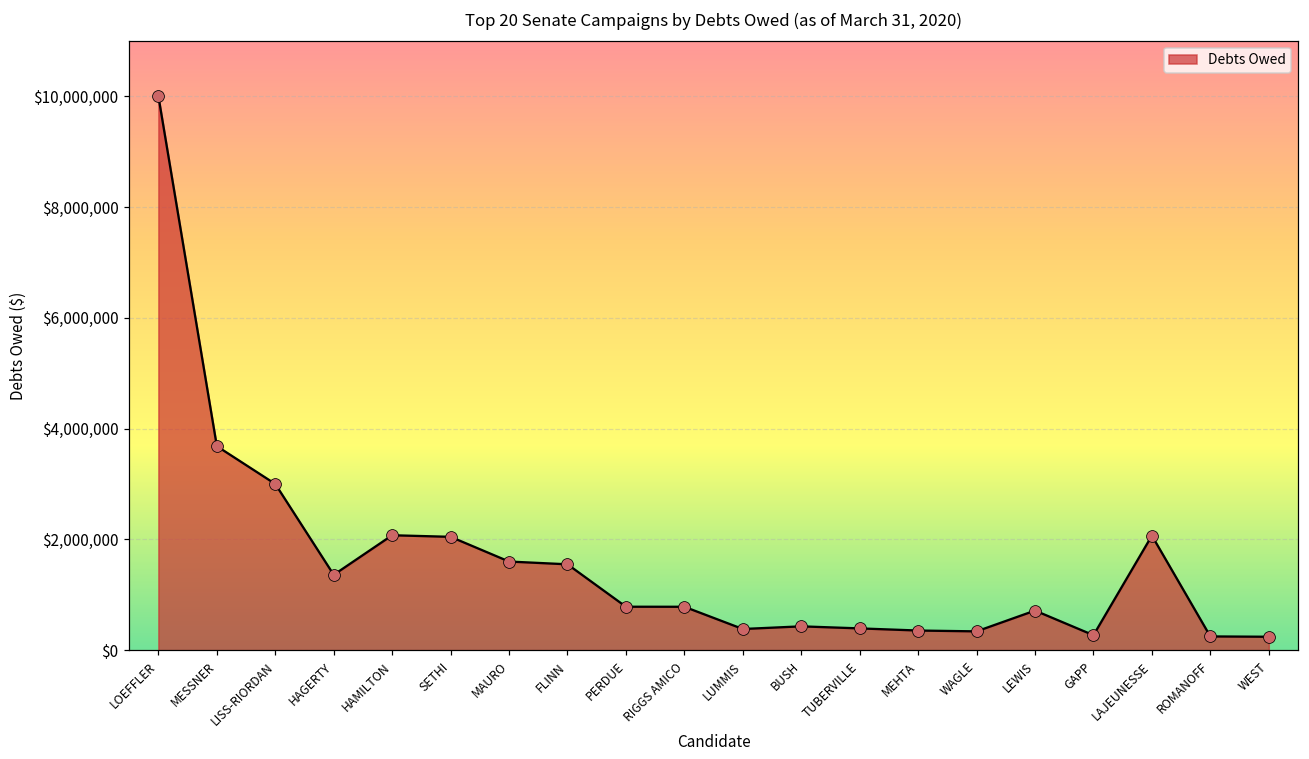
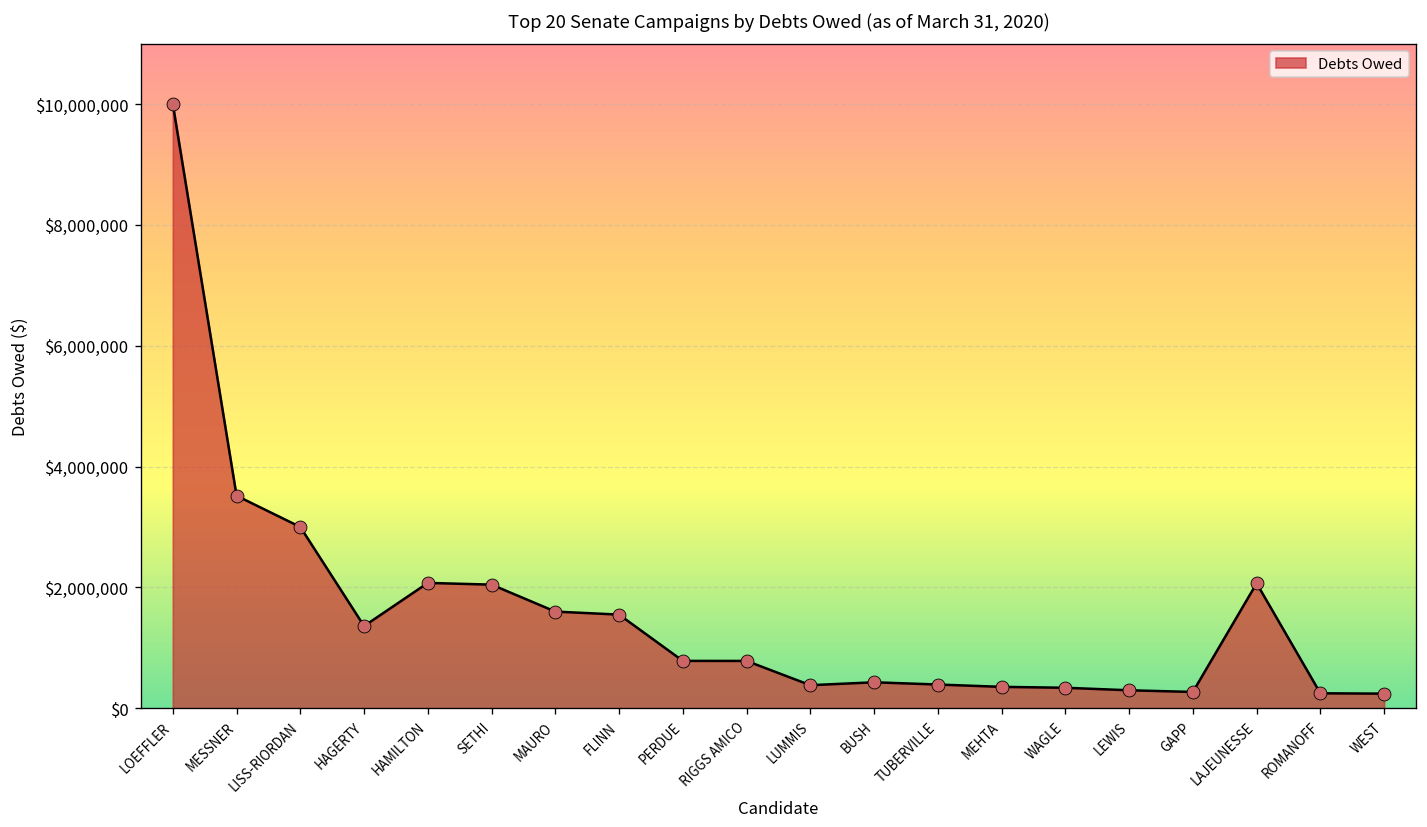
MESSNER: $3,700,000 -> $3,500,000
LEWIS: $700,000 -> $300,000
